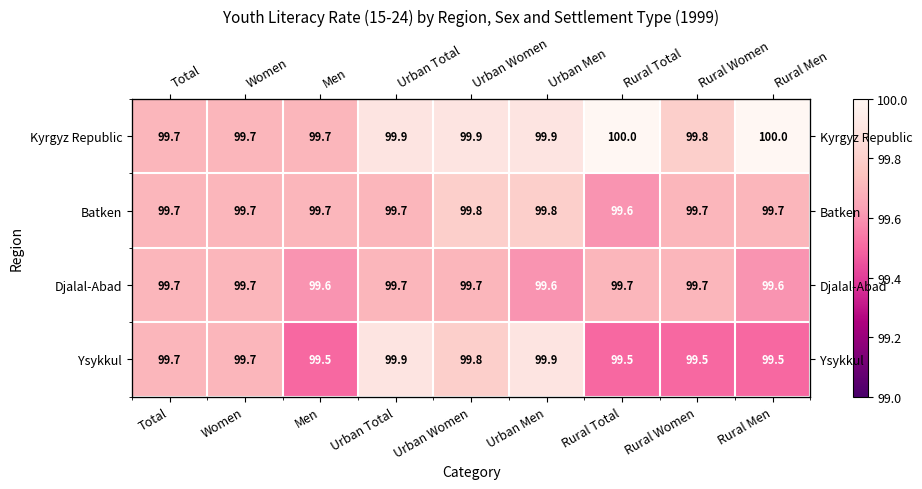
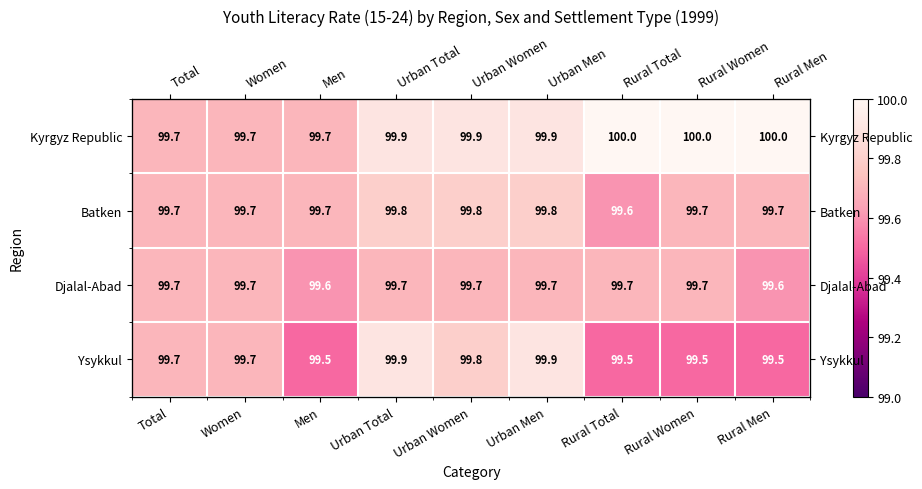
Kyrgyz Republic, Rural Women: 99.8 -> 100.0
Batken, Urban Total: 99.7 -> 99.8
Djalal-Abad, Urban Men: 99.6 -> 99.7
